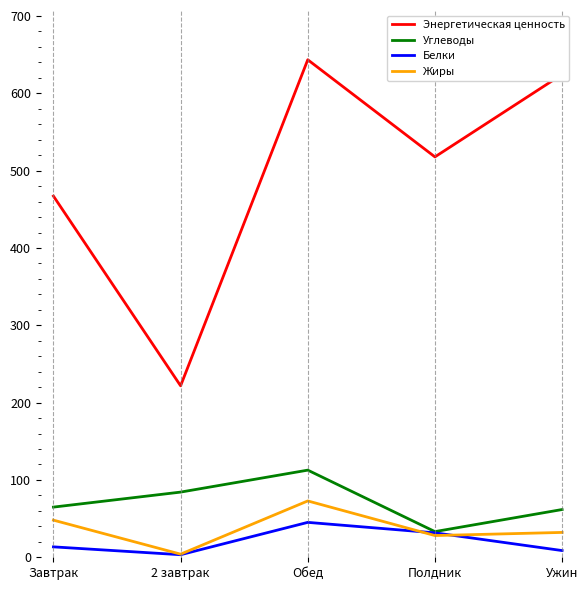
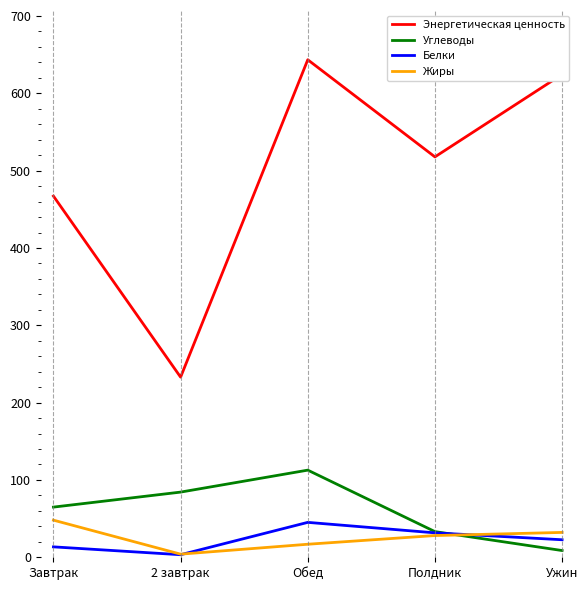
Энергетическая ценность, 2 завтрак: 220 -> 230
Жиры, Обед: 70 -> 20
Углеводы, Ужин: 60 -> 10
Белки, Ужин: 10 -> 20
